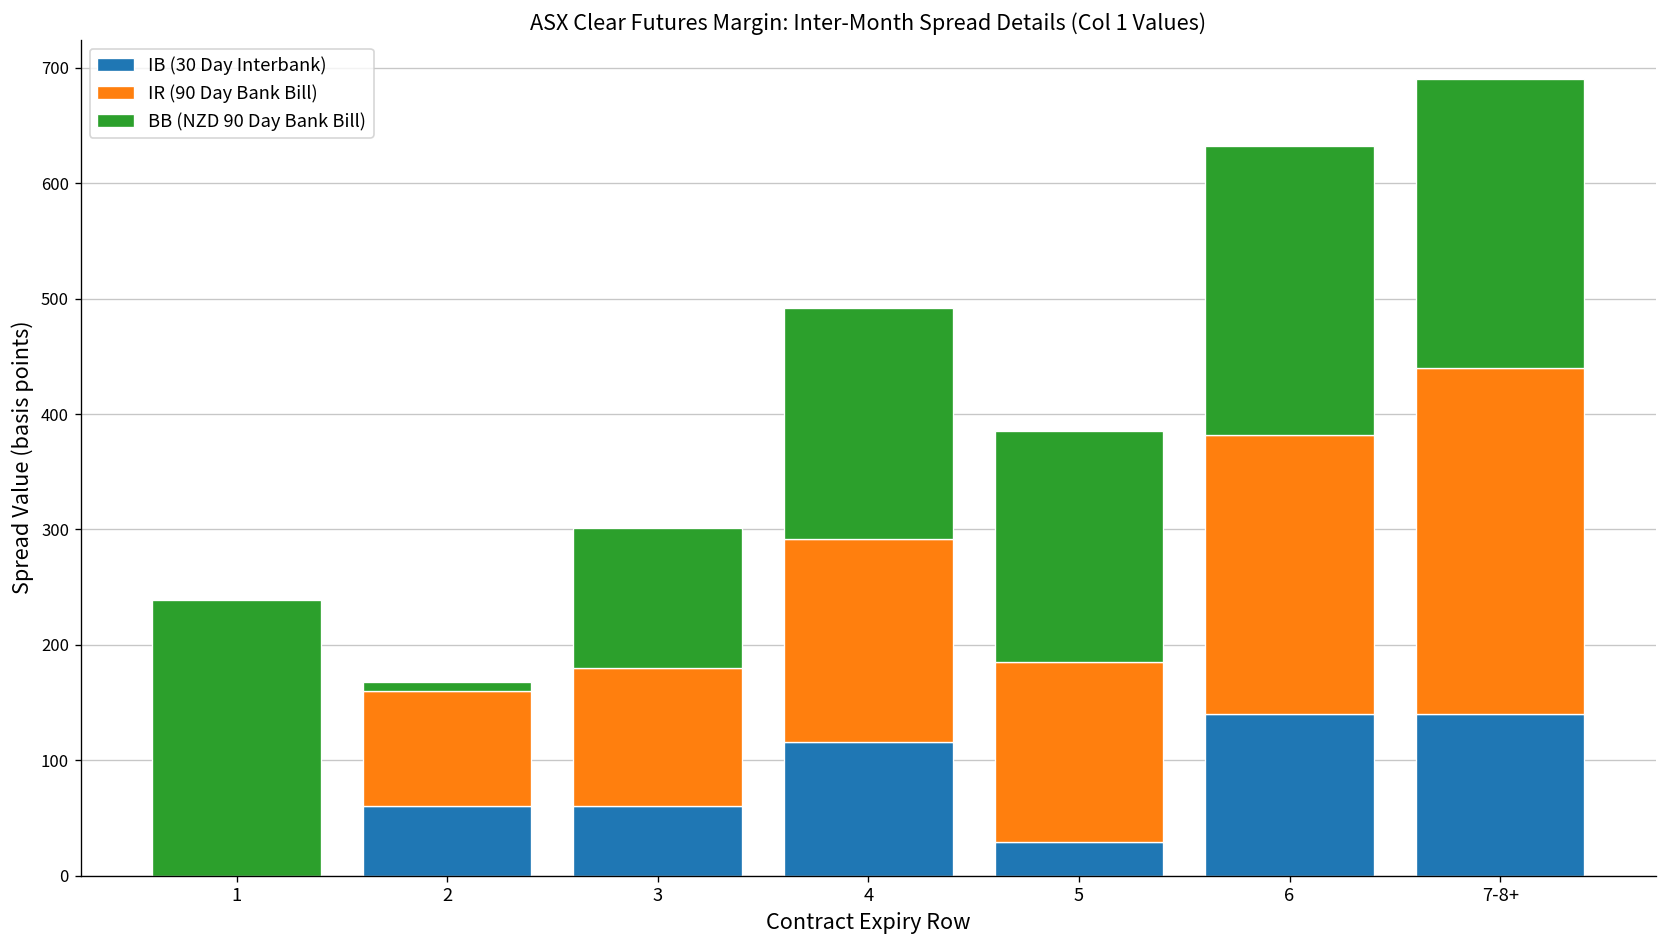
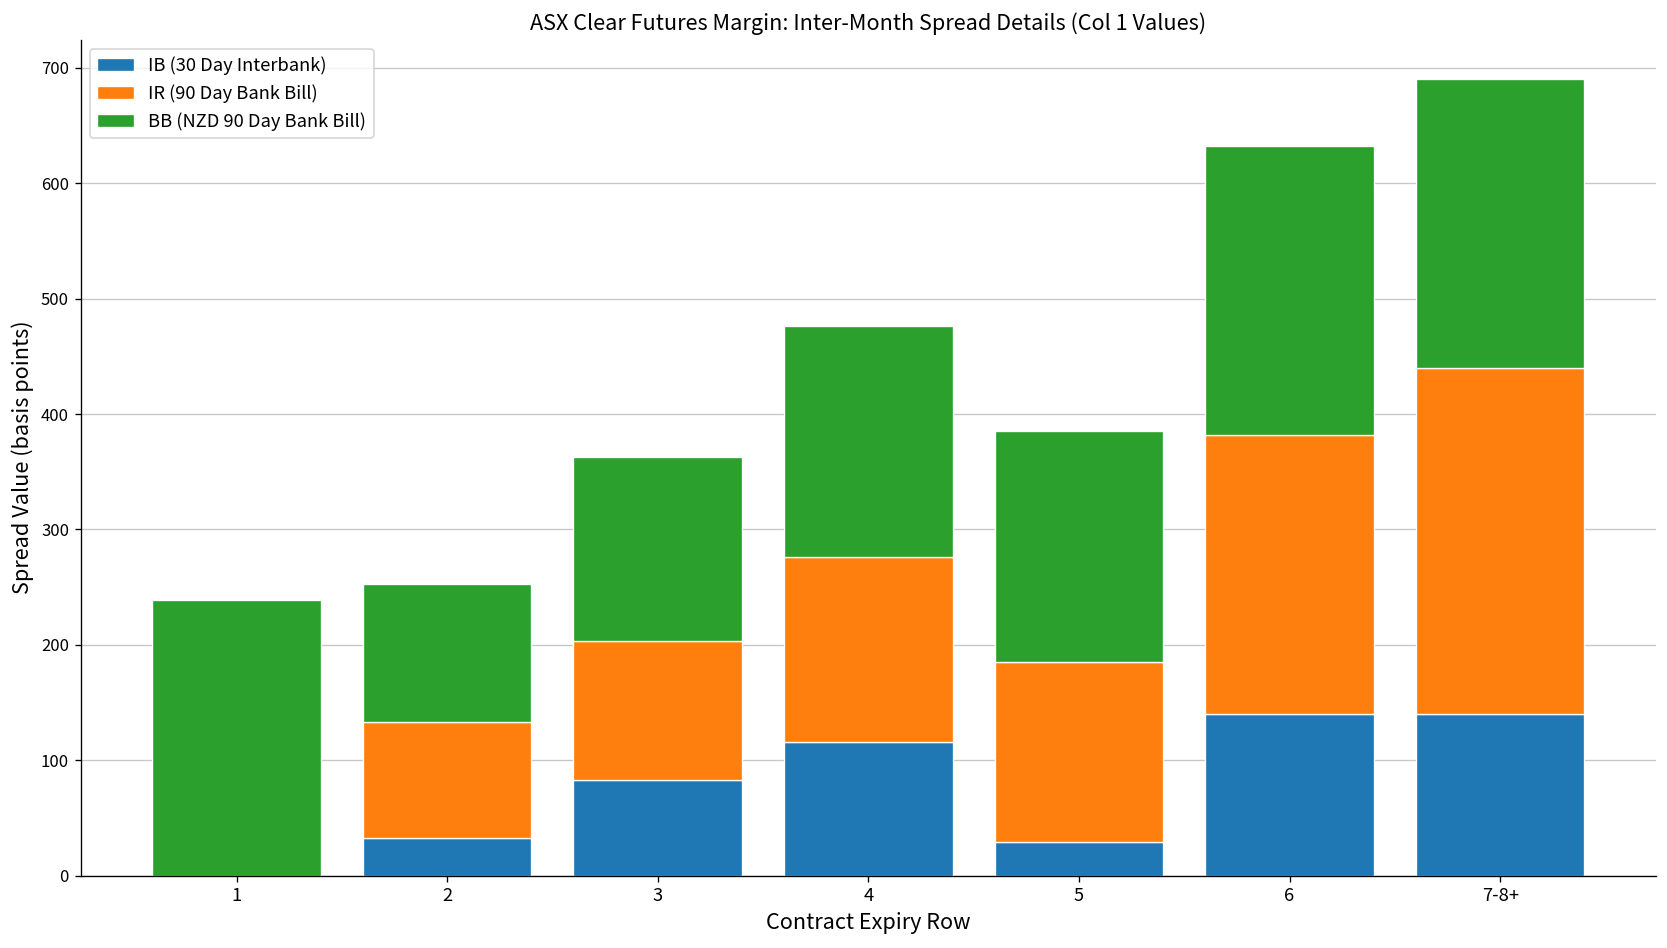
IB (30 Day Interbank), 2: 60 -> 30
BB (NZD 90 Day Bank Bill), 2: 10 -> 120
IB (30 Day Interbank), 3: 60 -> 80
BB (NZD 90 Day Bank Bill), 3: 120 -> 160
IR (90 Day Bank Bill), 4: 180 -> 160
